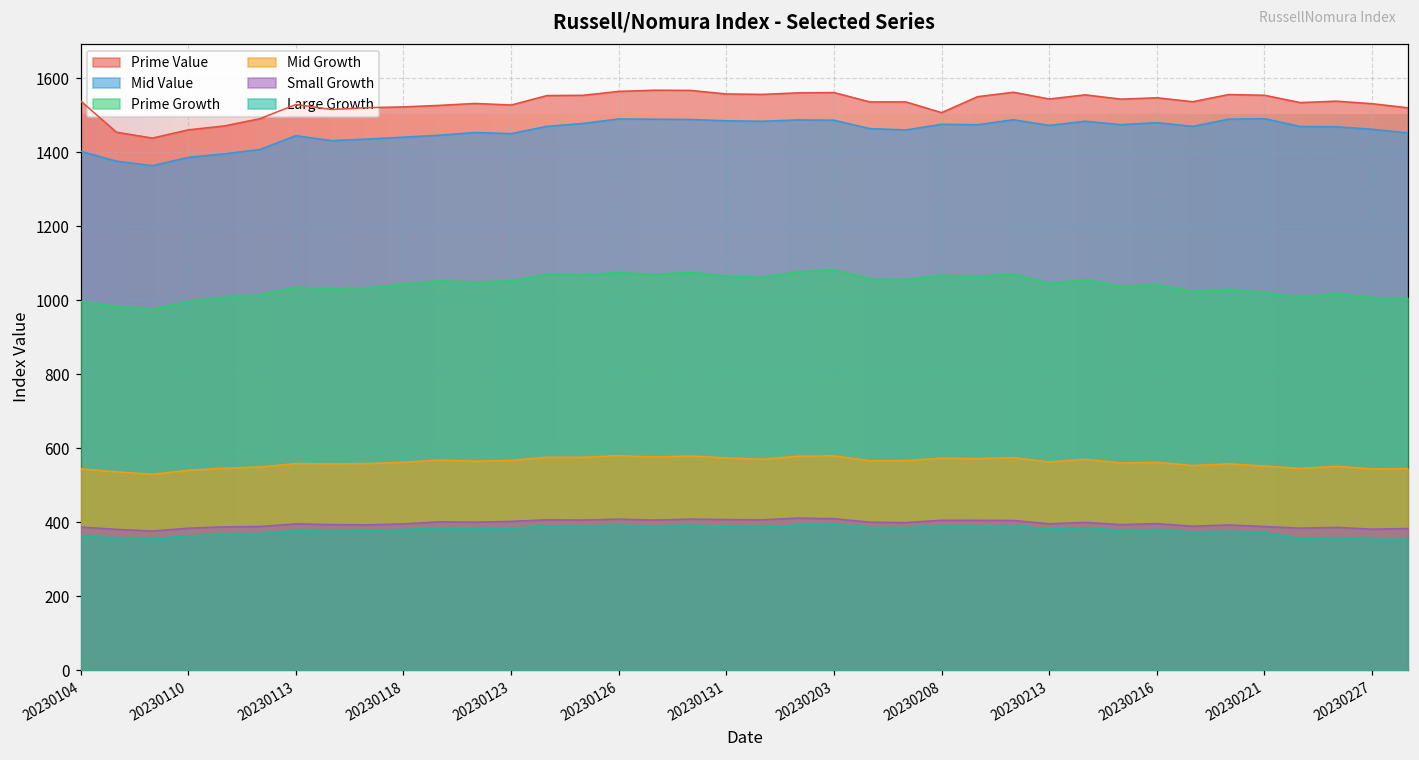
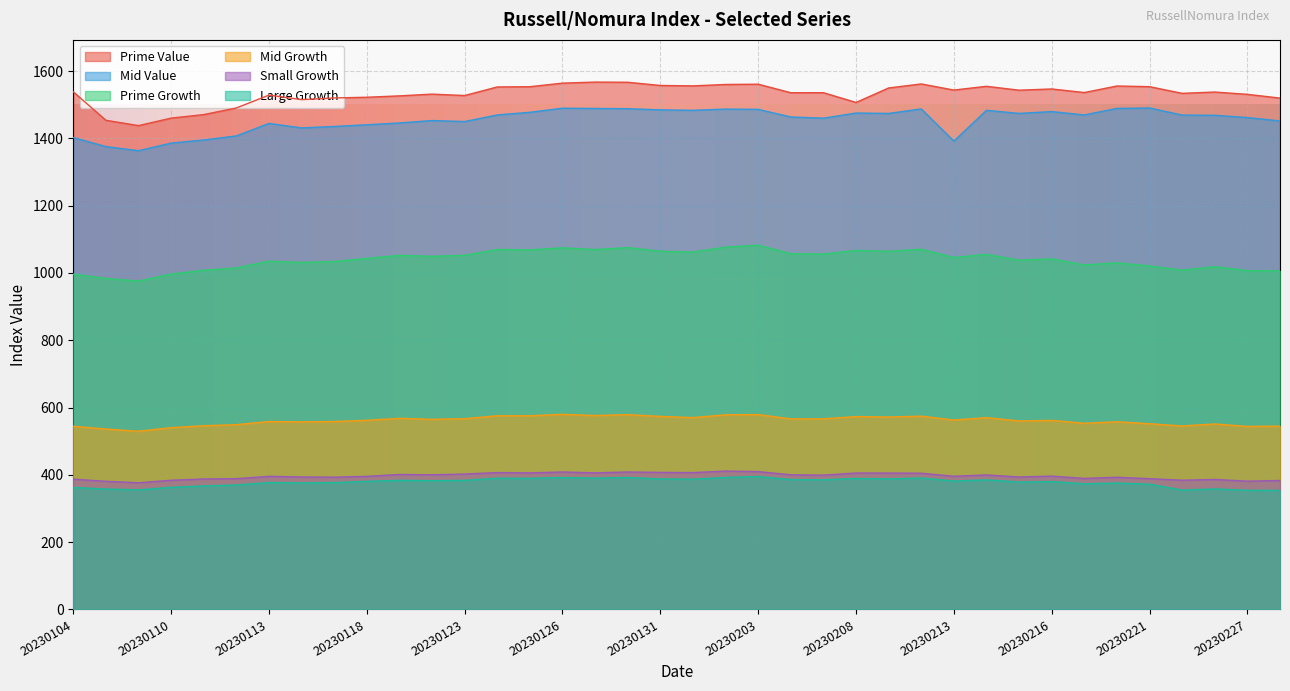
Mid Value, 20230213: 1470 -> 1390
